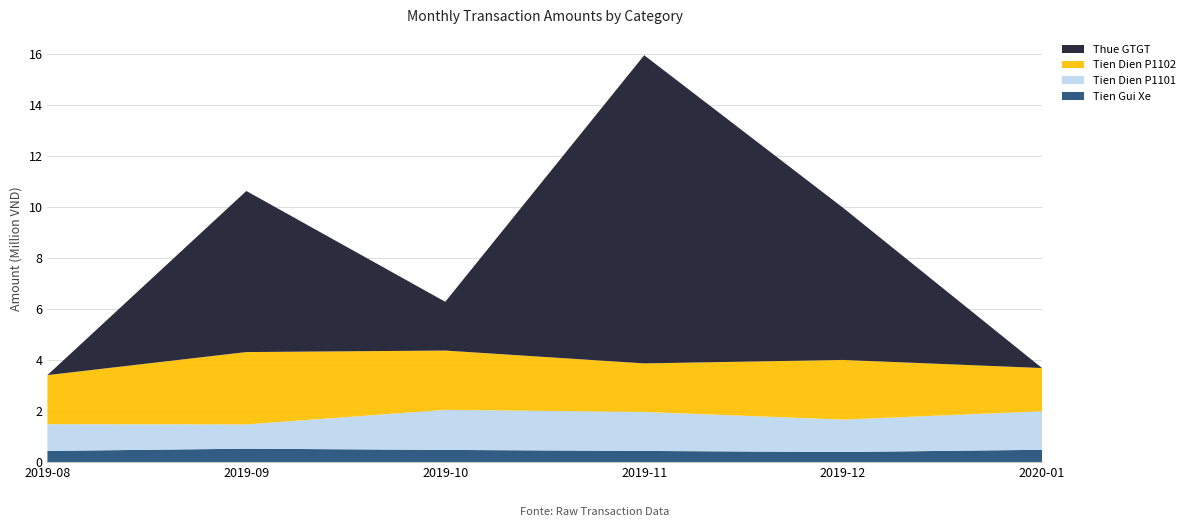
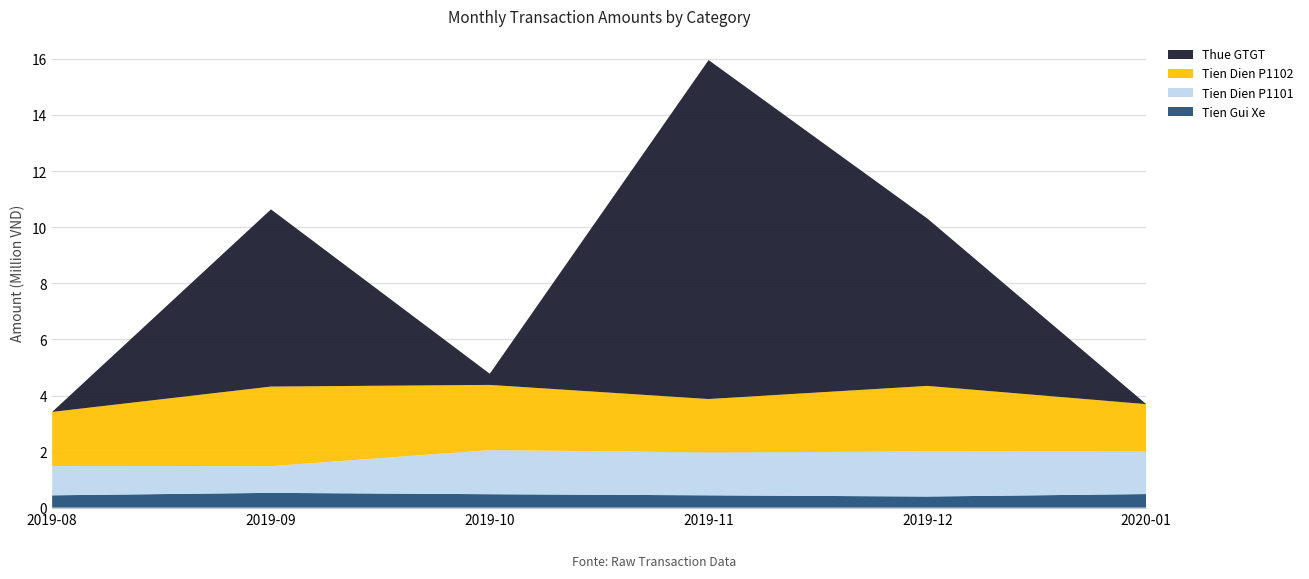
Thue GTGT, 2019-10: 1.9 -> 0.4
Tien Dien P1101, 2019-12: 1.3 -> 1.6
